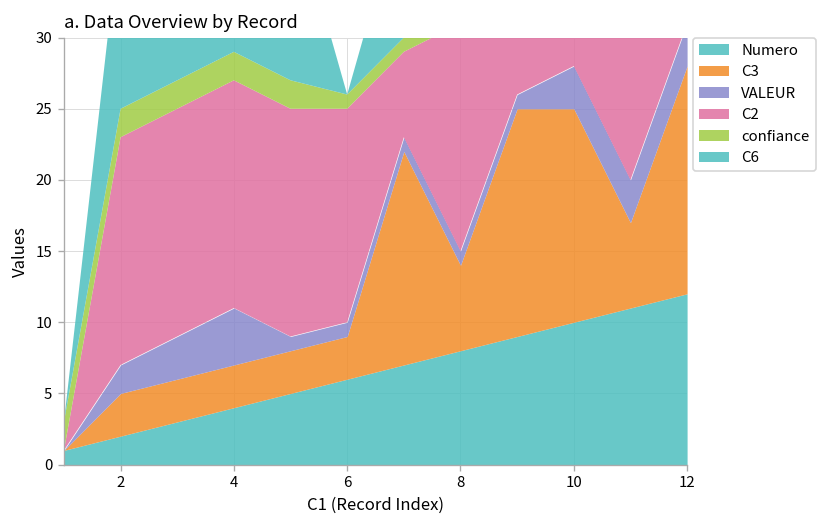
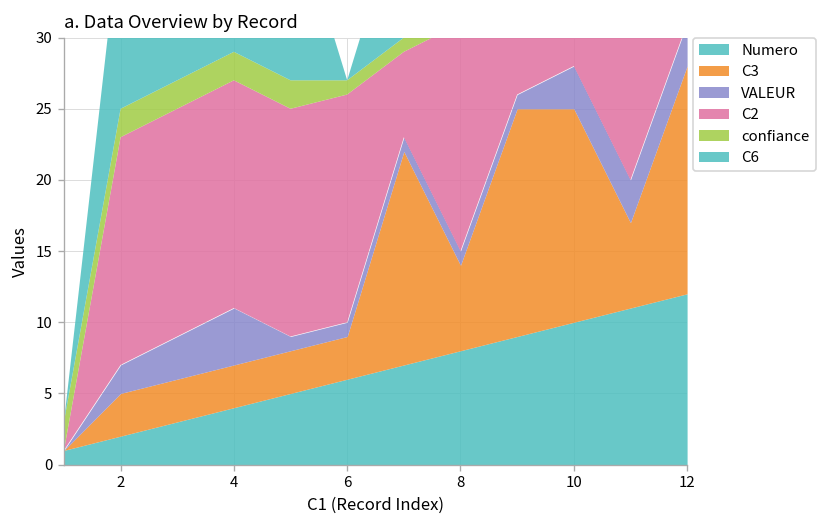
C2, 6: 15 -> 16
